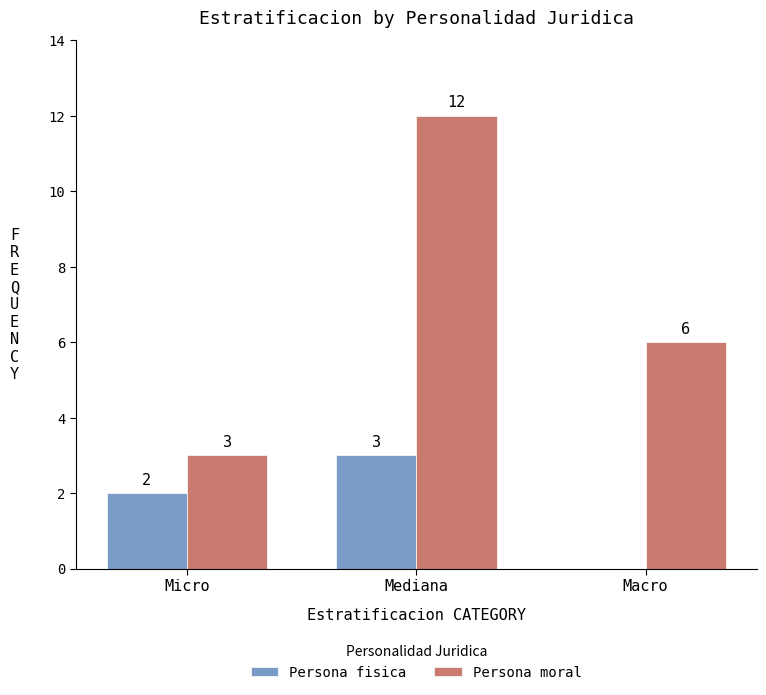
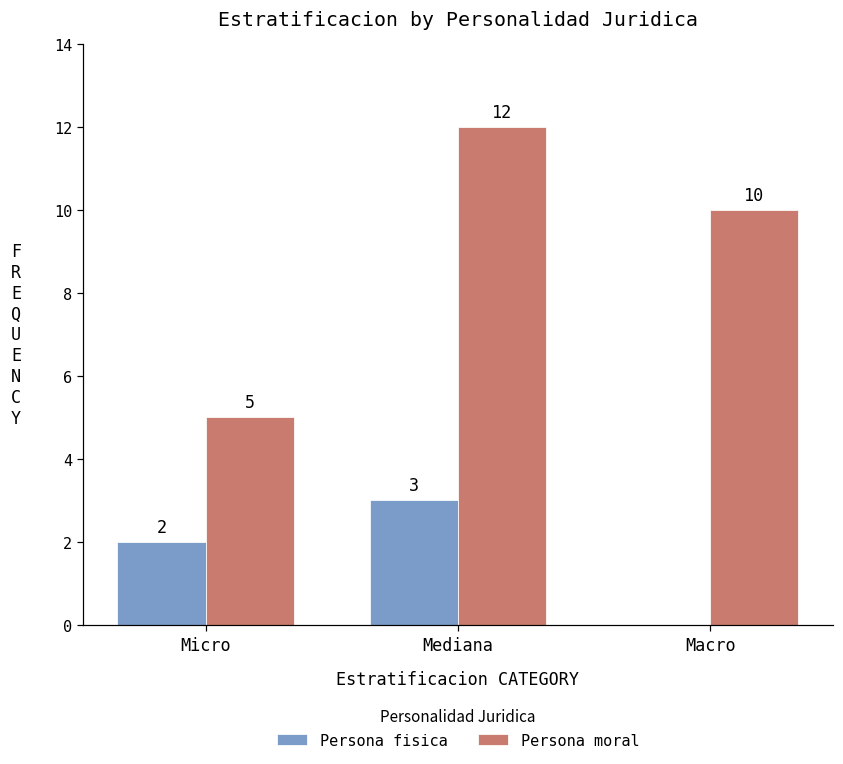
Persona moral, Micro: 3 -> 5
Persona moral, Macro: 6 -> 10
